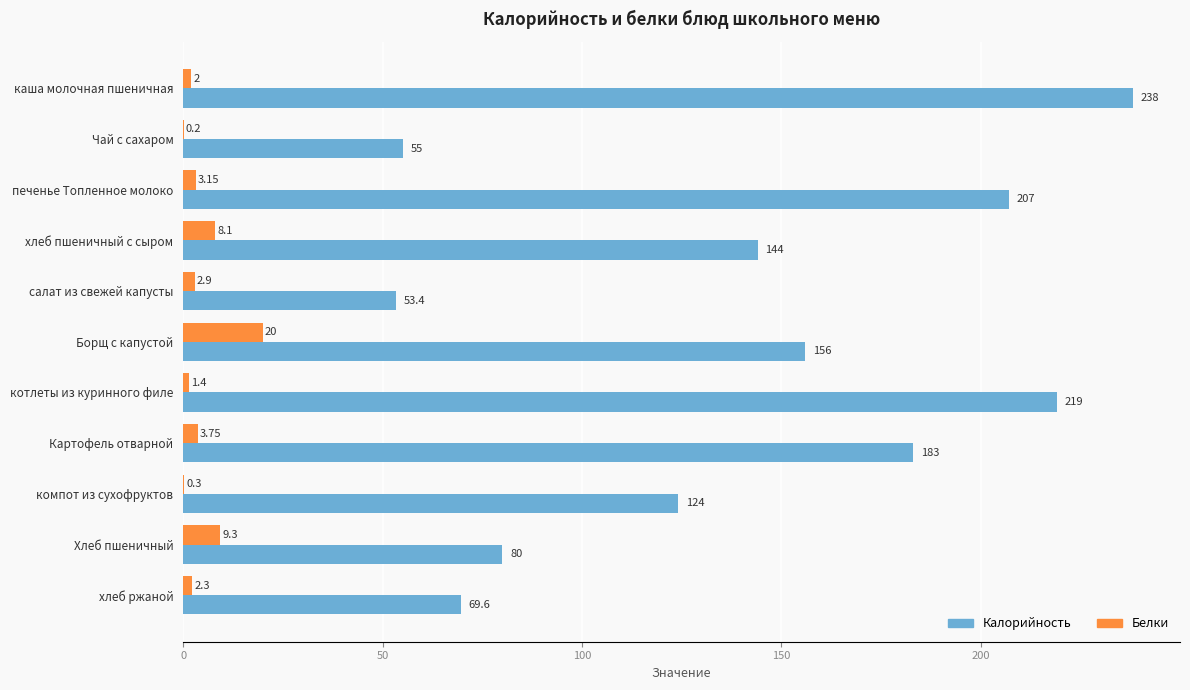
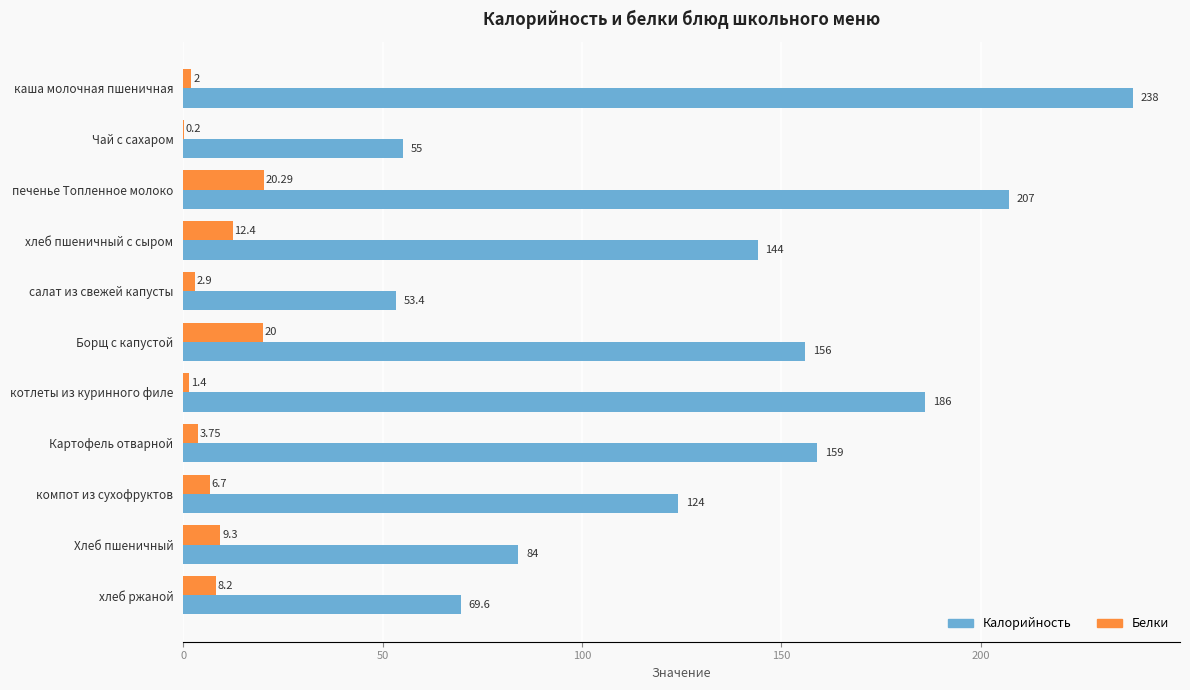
Белки, печенье Топленное молоко: 3.15 -> 20.29
Белки, хлеб пшеничный с сыром: 8.1 -> 12.4
Калорийность, котлеты из куринного филе: 219 -> 186
Калорийность, Картофель отварной: 183 -> 159
Белки, компот из сухофруктов: 0.3 -> 6.7
Калорийность, Хлеб пшеничный: 80 -> 84
Белки, хлеб ржаной: 2.3 -> 8.2
